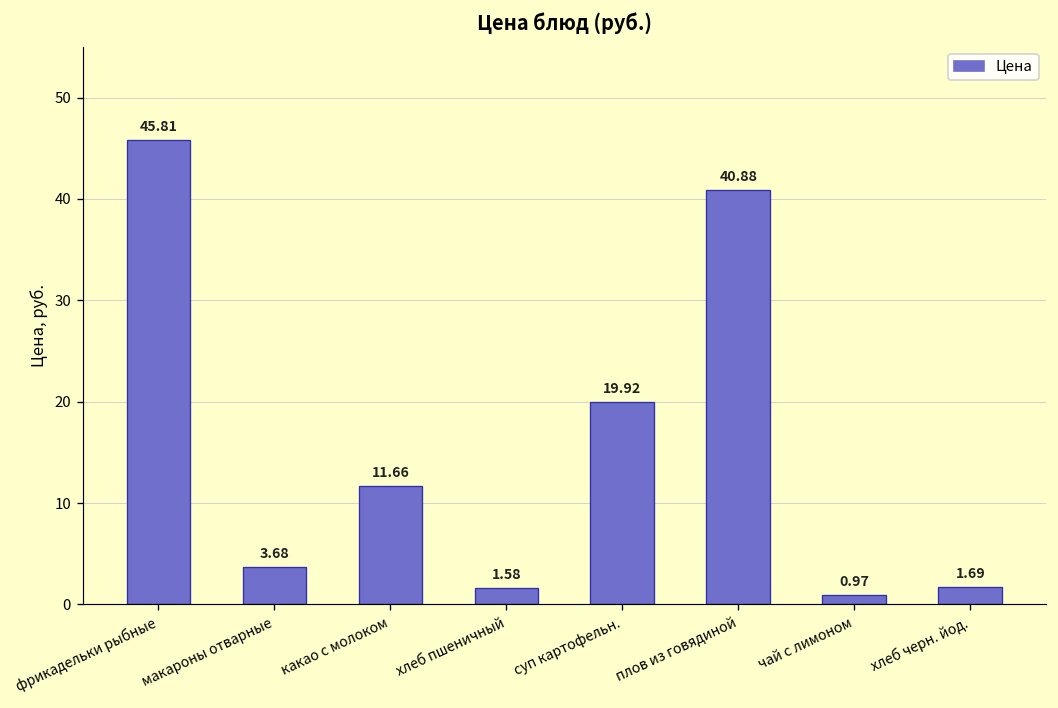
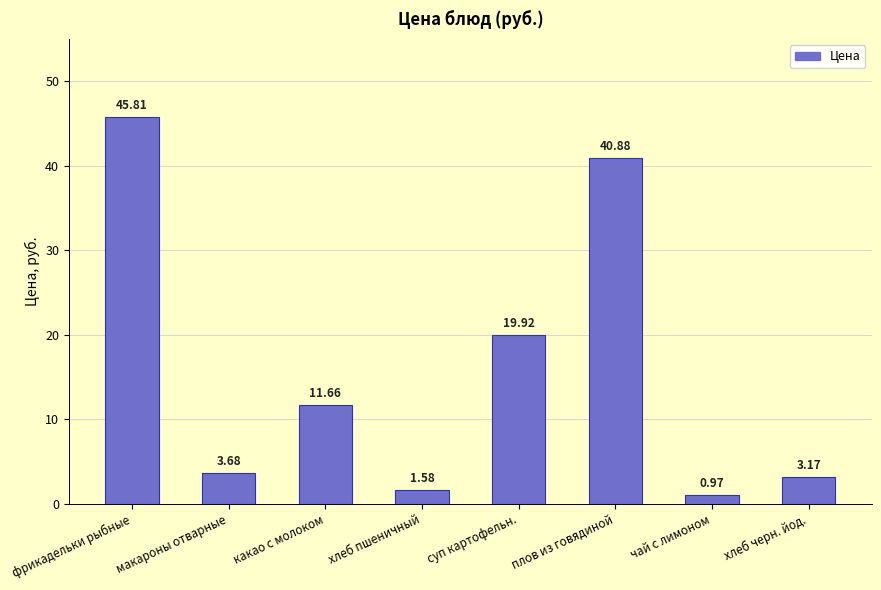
хлеб черн. йод.: 1.69 -> 3.17
